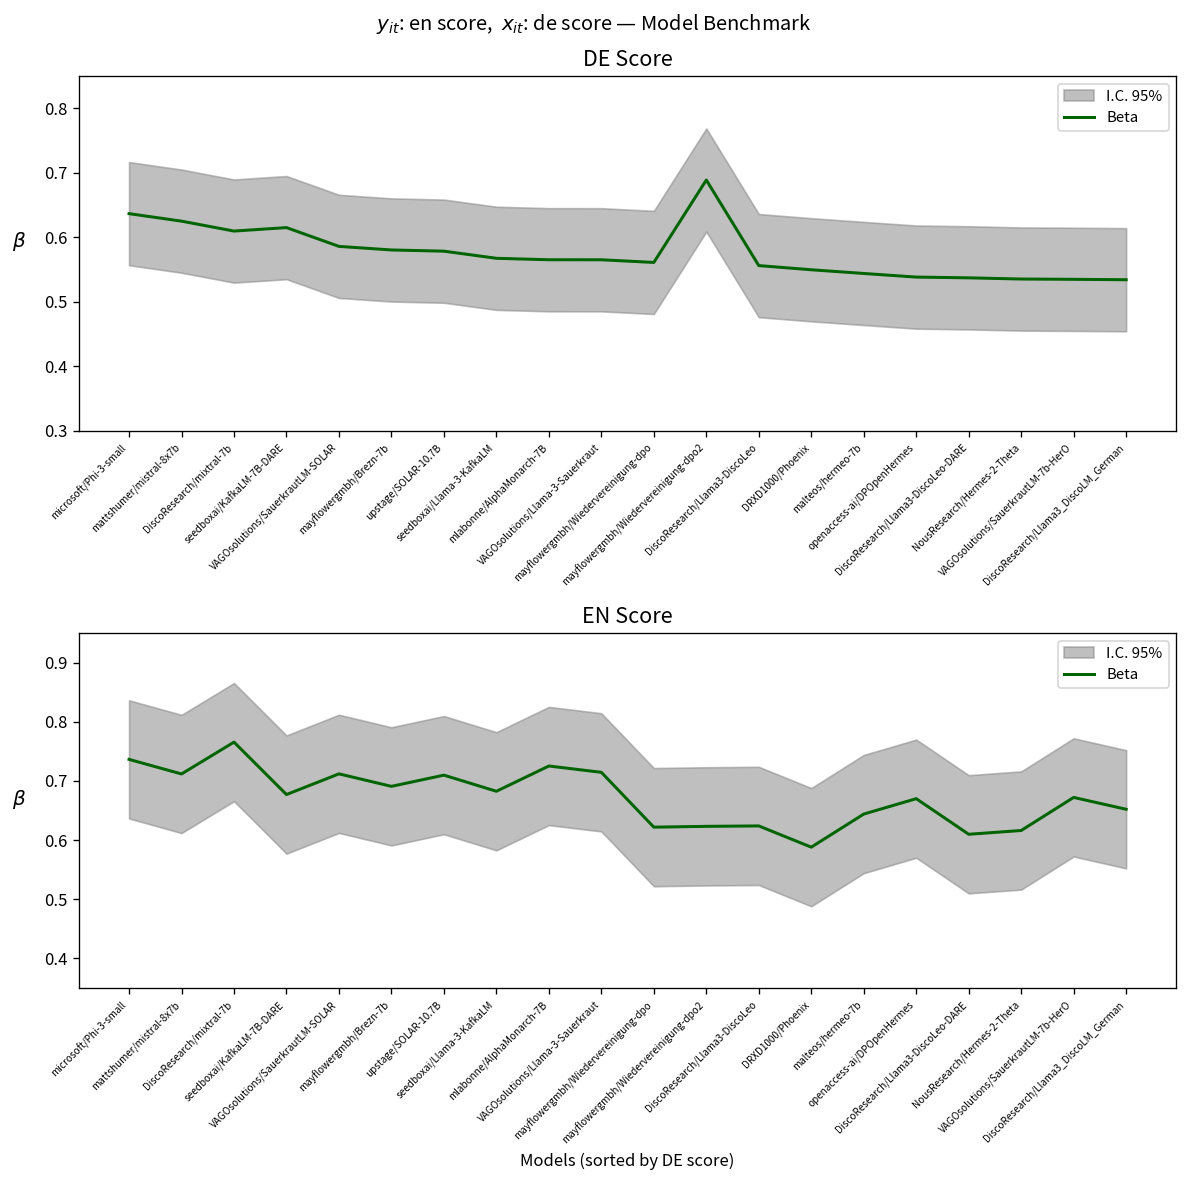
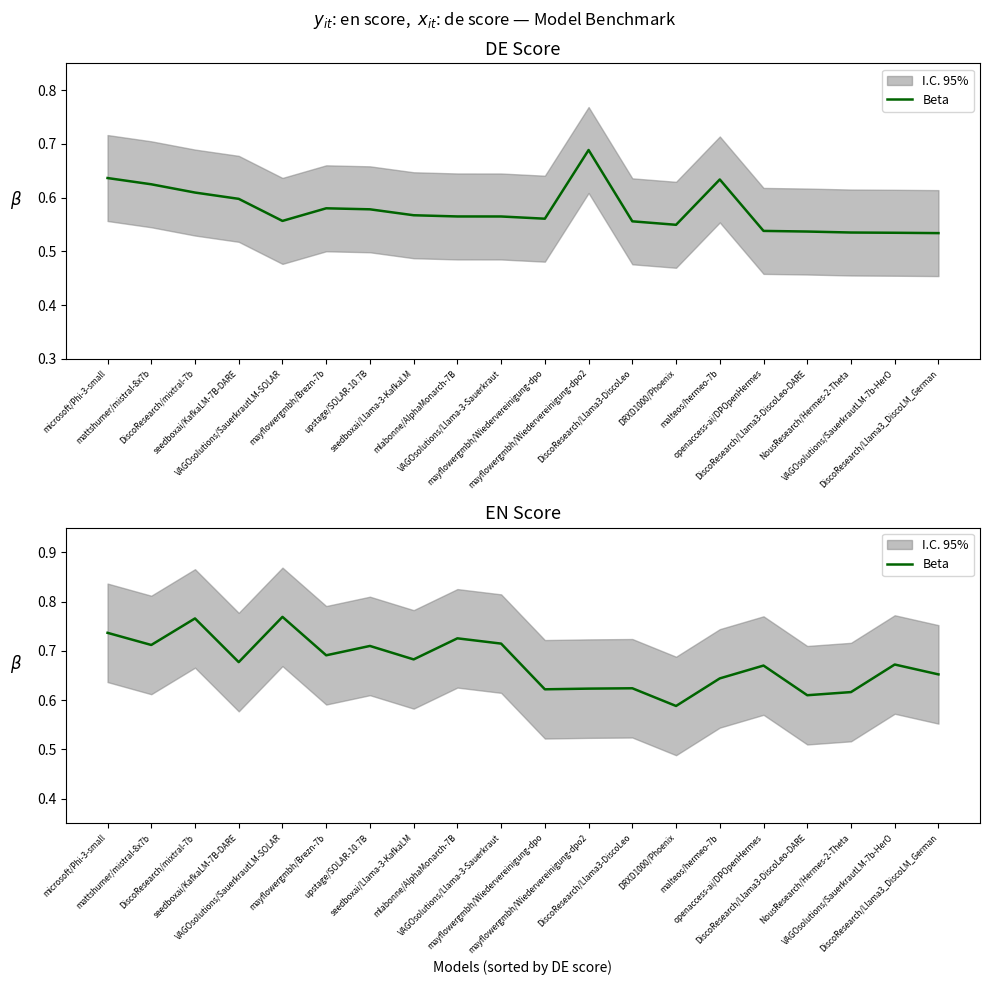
DE Score, Beta, seedboxai/KafkaLM-7B-DARE: 0.61 -> 0.60
DE Score, Beta, VAGOsolutions/SauerkrautLM-SOLAR: 0.59 -> 0.56
DE Score, Beta, malteos/hermeo-7b: 0.54 -> 0.63
EN Score, Beta, VAGOsolutions/SauerkrautLM-SOLAR: 0.71 -> 0.77
